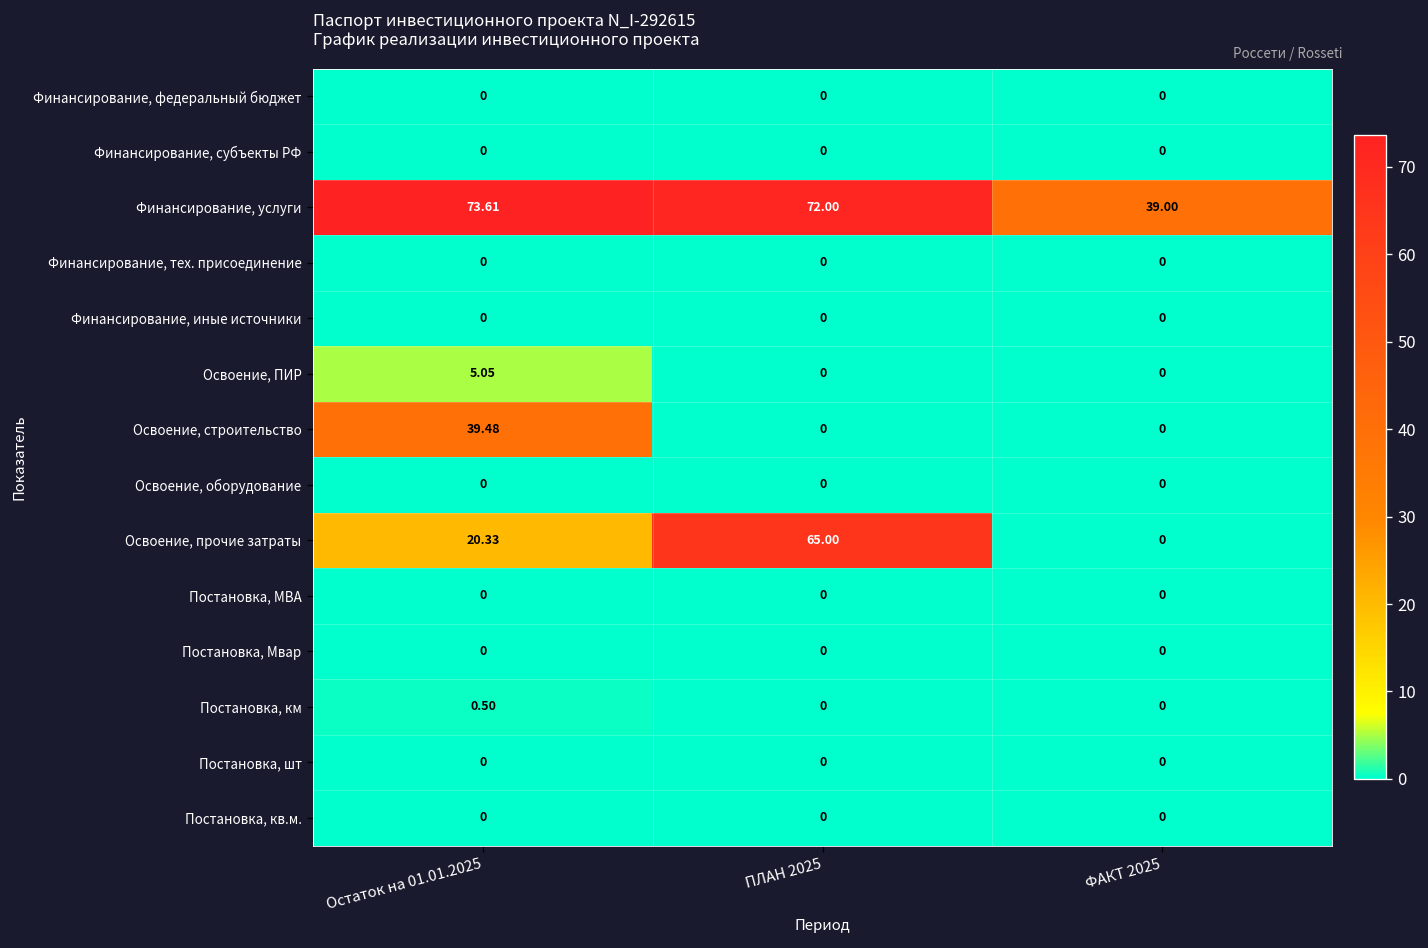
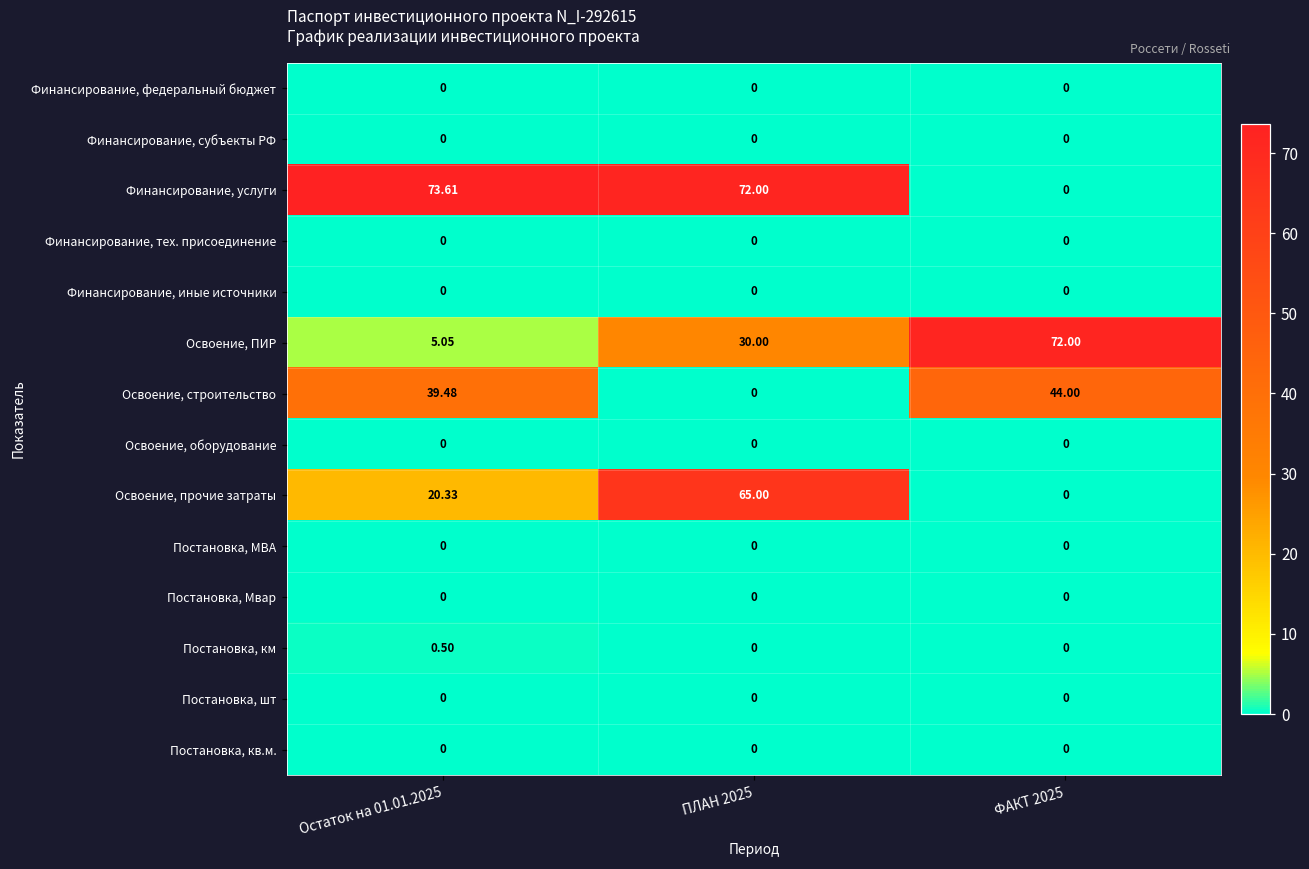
Финансирование, услуги, ФАКТ 2025: 39.00 -> 0
Освоение, ПИР, ПЛАН 2025: 0 -> 30.00
Освоение, ПИР, ФАКТ 2025: 0 -> 72.00
Освоение, строительство, ФАКТ 2025: 0 -> 44.00
